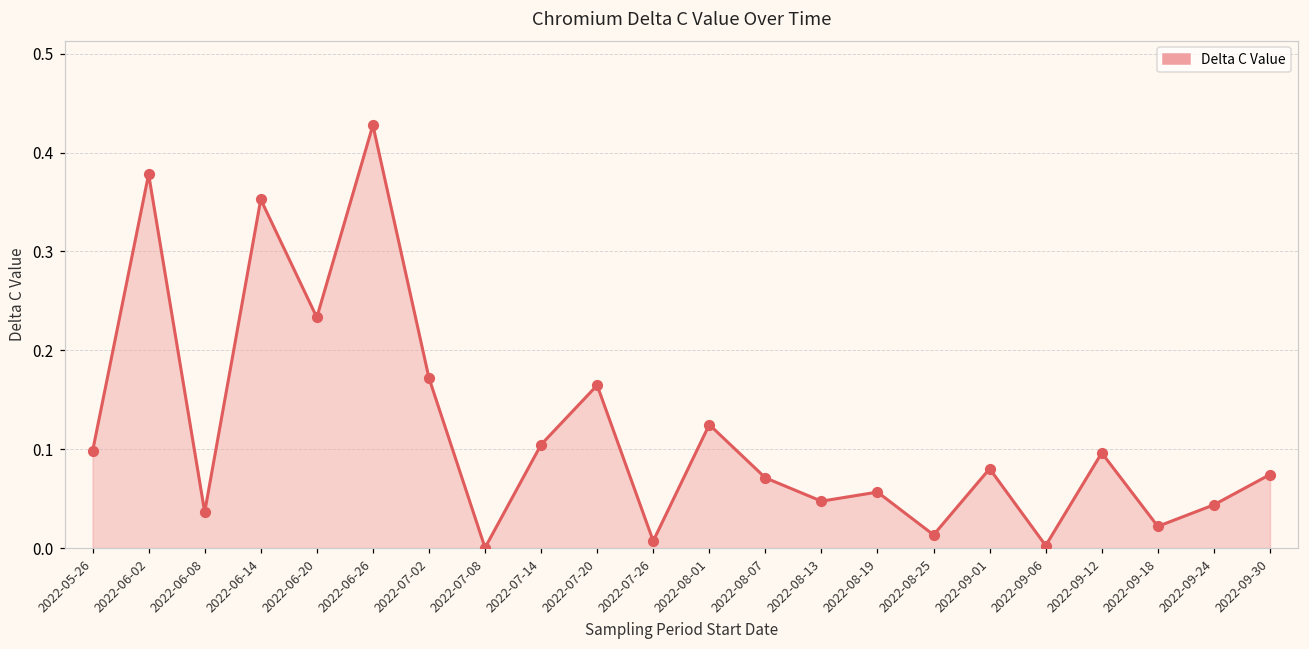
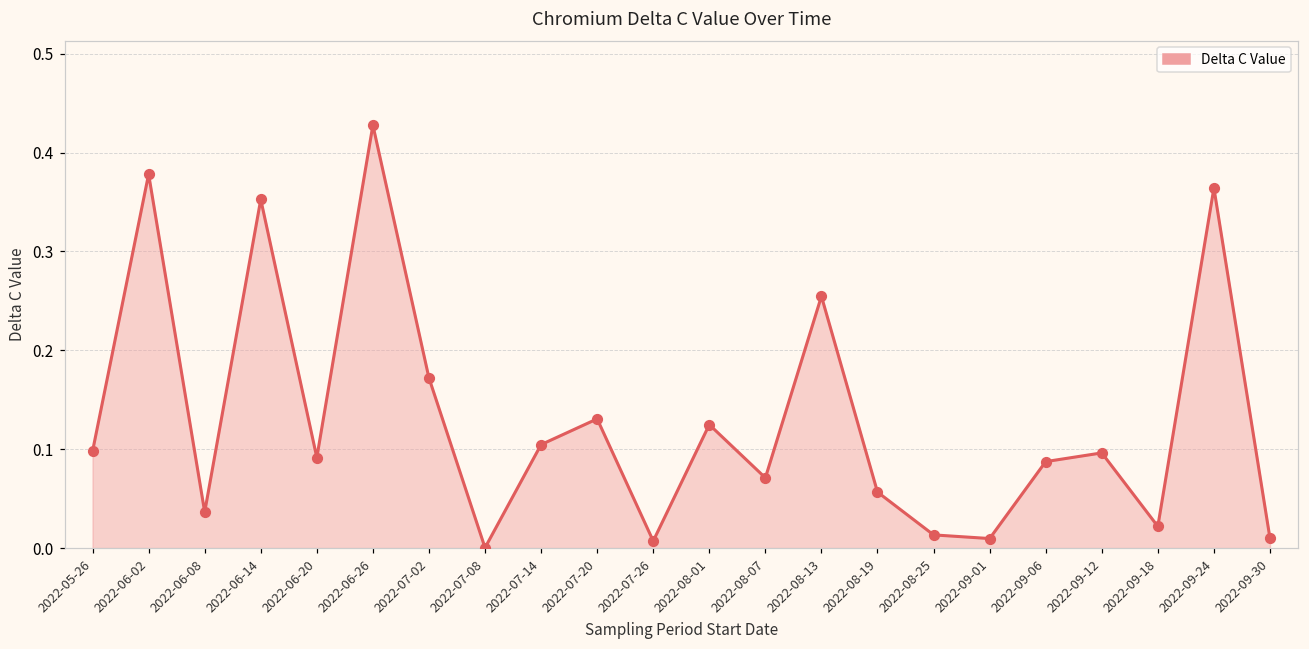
2022-06-20: 0.23 -> 0.09
2022-07-20: 0.16 -> 0.13
2022-08-13: 0.05 -> 0.25
2022-09-01: 0.08 -> 0.01
2022-09-06: 0.00 -> 0.09
2022-09-24: 0.04 -> 0.36
2022-09-30: 0.07 -> 0.01
